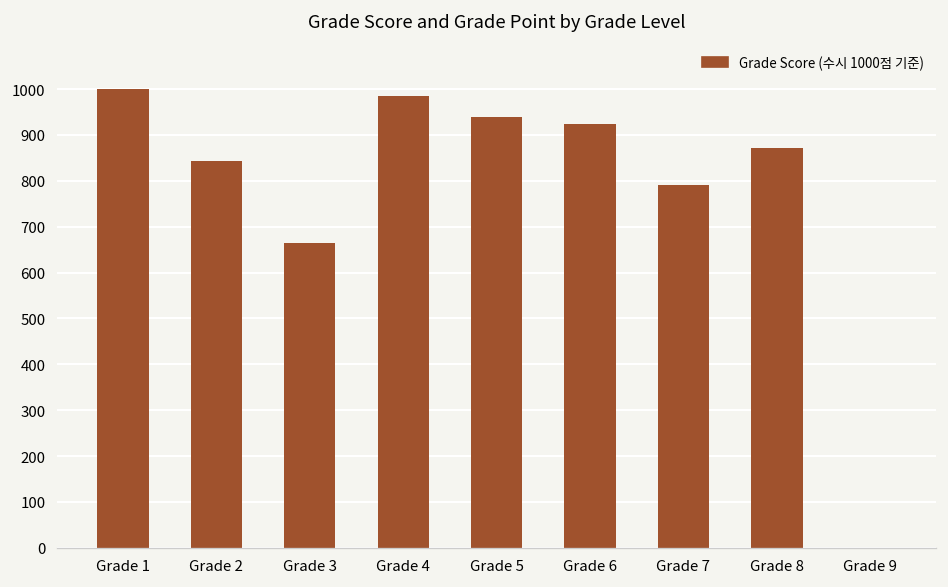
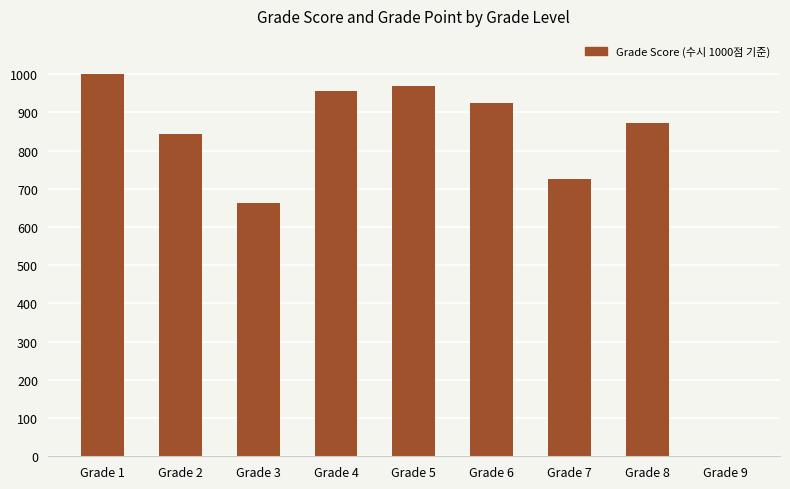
Grade 4: 980 -> 960
Grade 5: 940 -> 970
Grade 7: 790 -> 730
